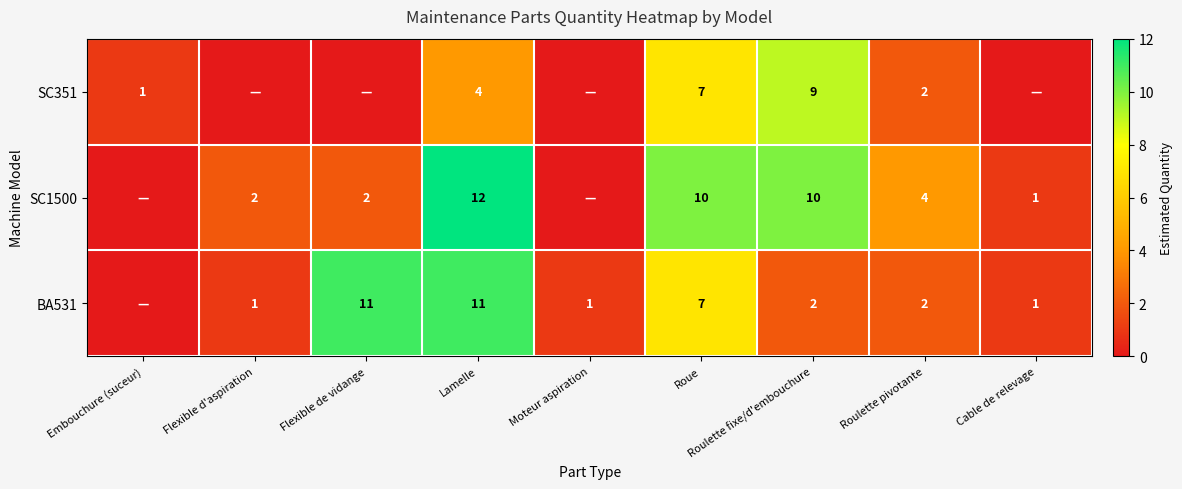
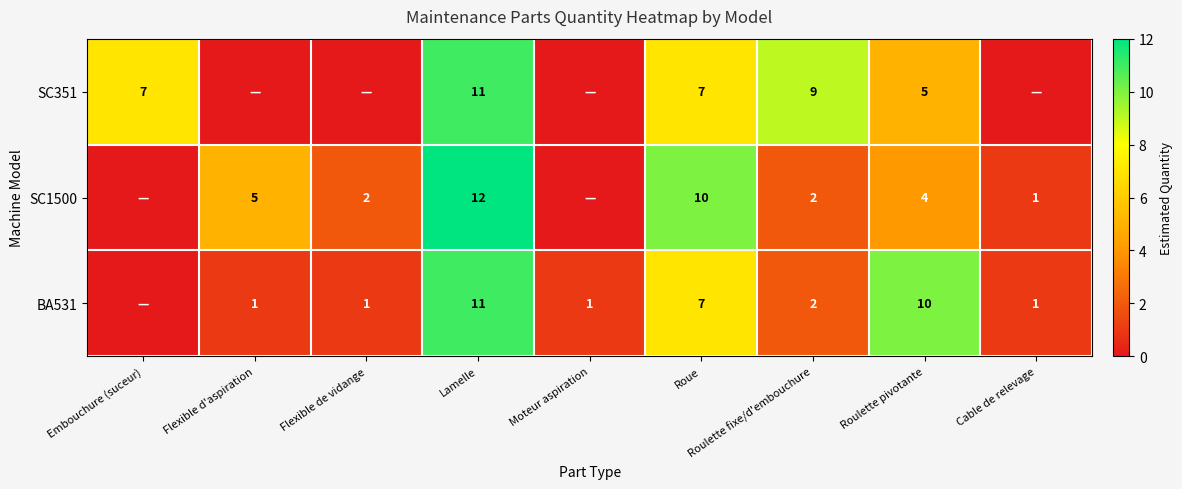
SC351, Embouchure (suceur): 1 -> 7
SC351, Lamelle: 4 -> 11
SC351, Roulette pivotante: 2 -> 5
SC1500, Flexible d'aspiration: 2 -> 5
SC1500, Roulette fixe/d'embouchure: 10 -> 2
BA531, Flexible de vidange: 11 -> 1
BA531, Roulette pivotante: 2 -> 10
